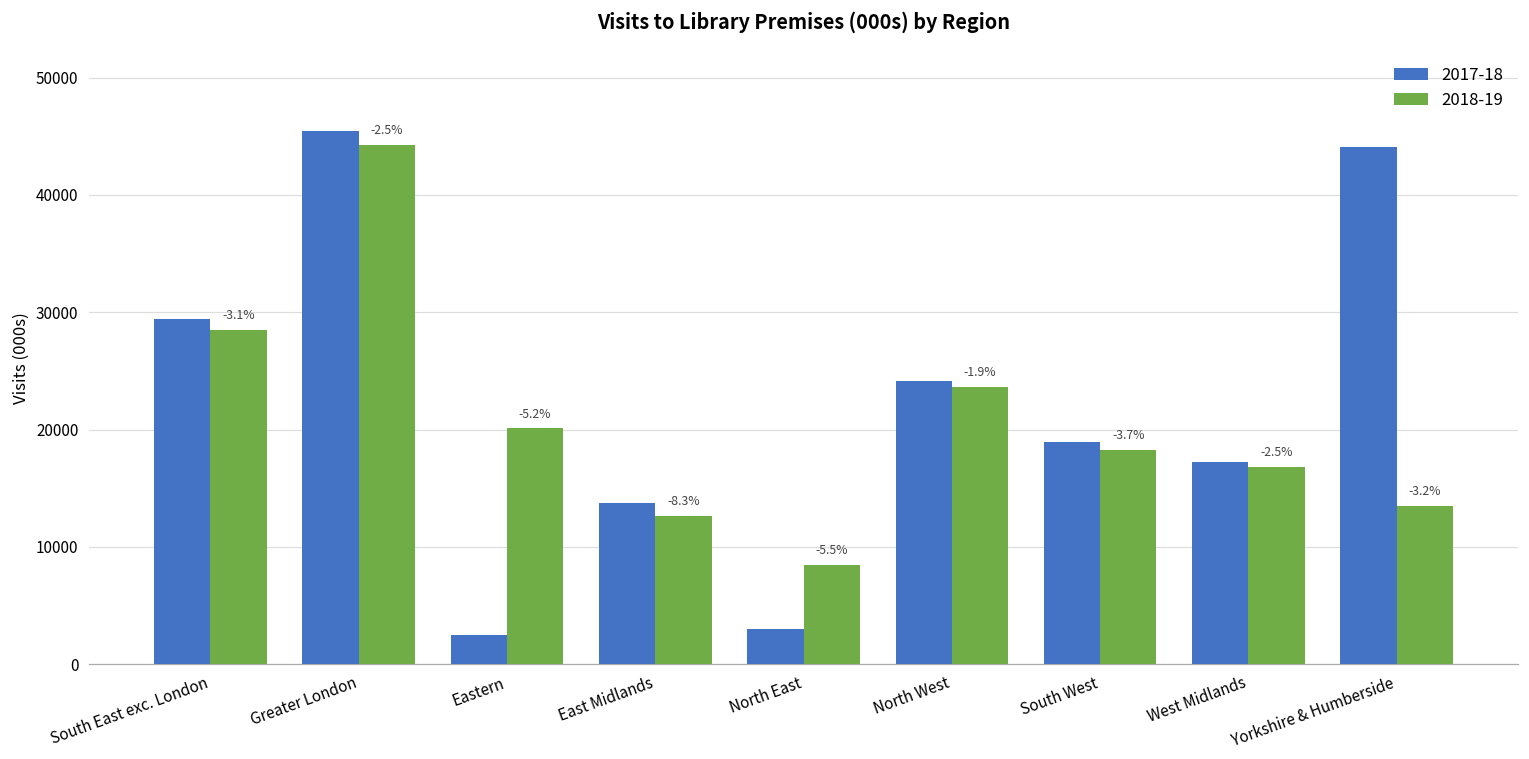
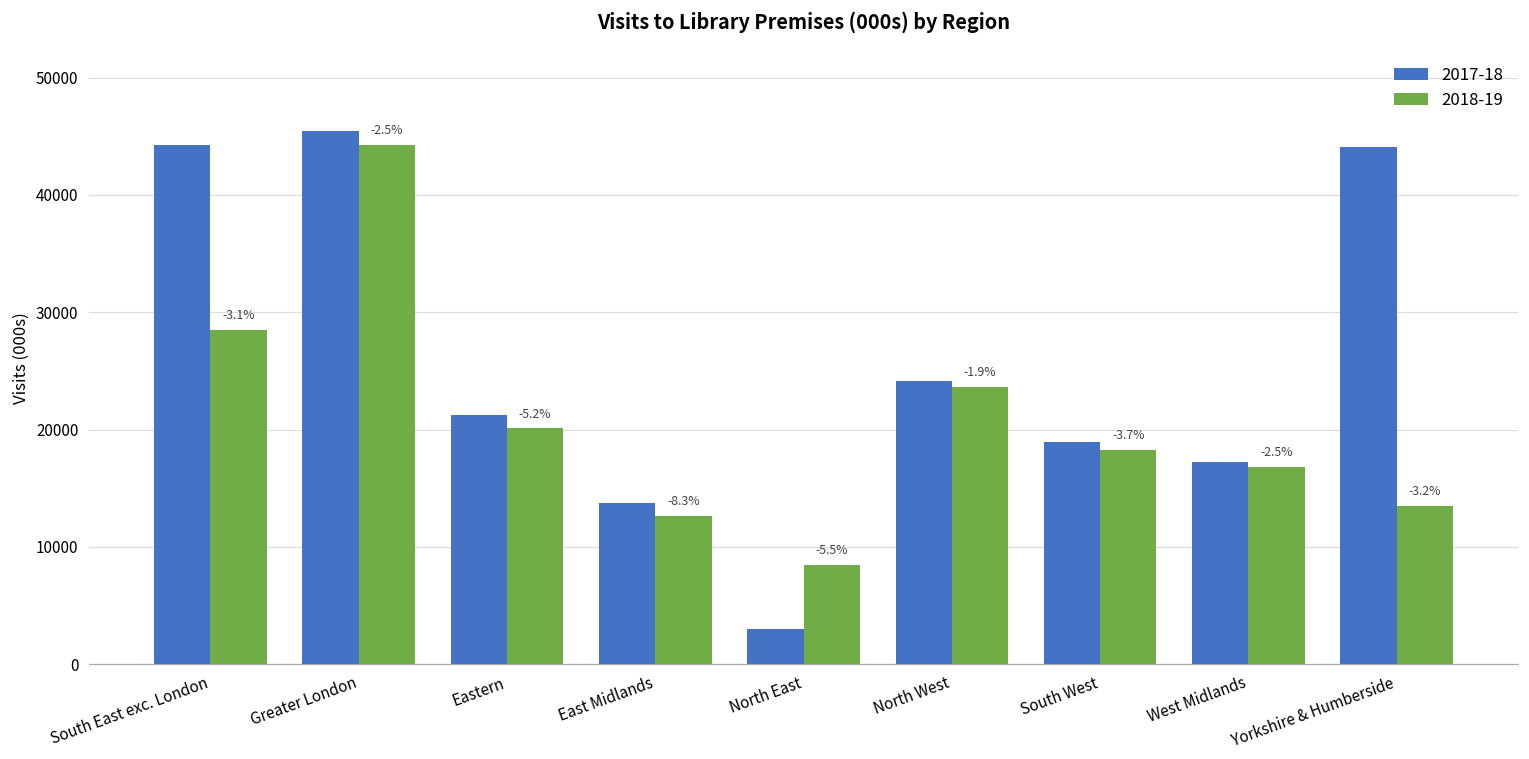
2017-18, South East exc. London: 29400 -> 44300
2017-18, Eastern: 2500 -> 21200
